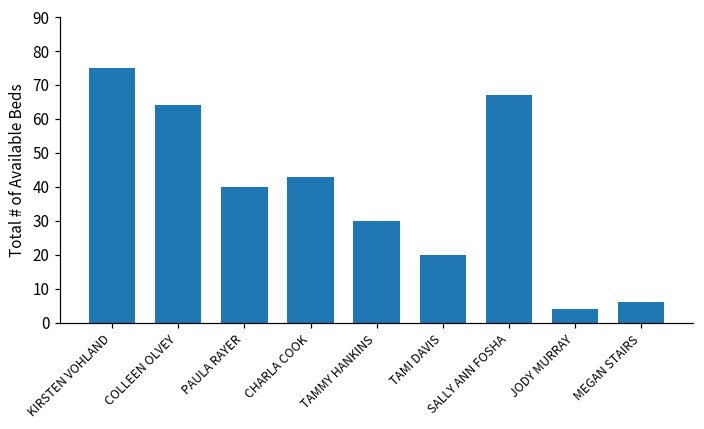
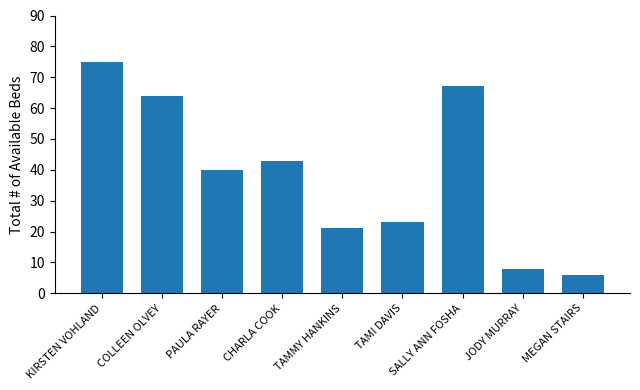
TAMMY HANKINS: 30 -> 21
TAMI DAVIS: 20 -> 23
JODY MURRAY: 4 -> 8
